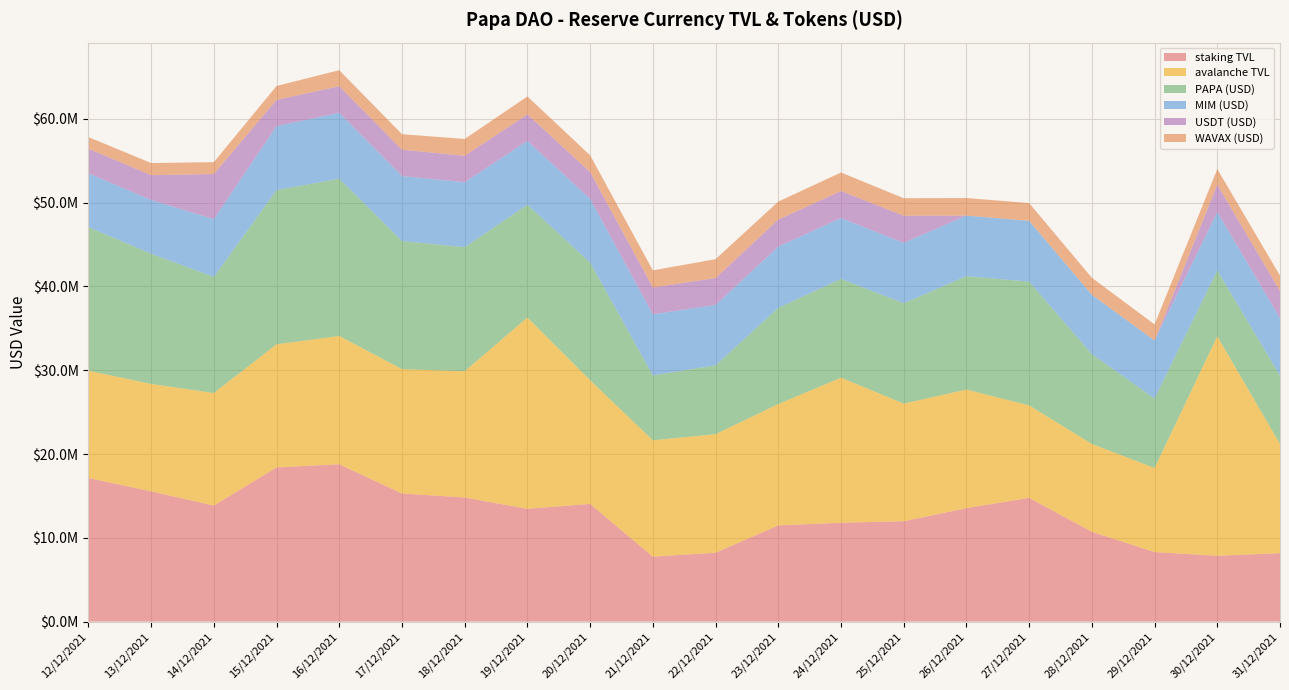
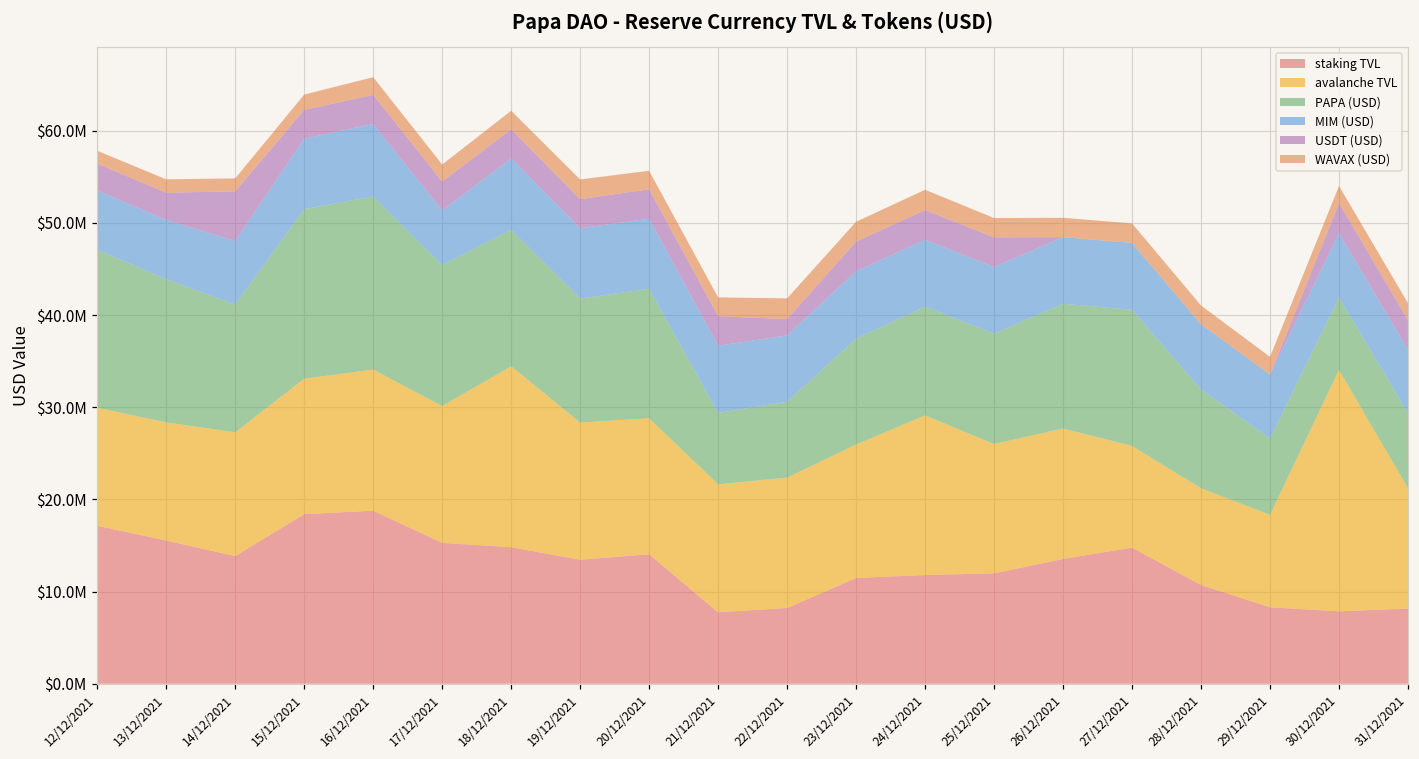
MIM (USD), 17/12/2021: $8000000 -> $6000000
avalanche TVL, 18/12/2021: $15000000 -> $20000000
avalanche TVL, 19/12/2021: $23000000 -> $15000000
USDT (USD), 22/12/2021: $3000000 -> $2000000
